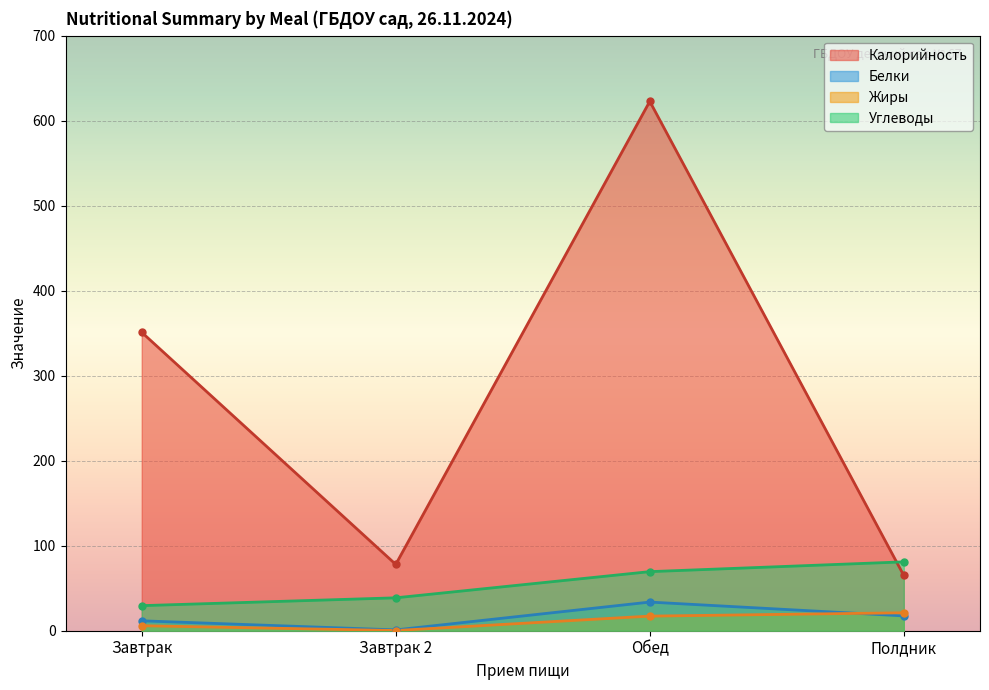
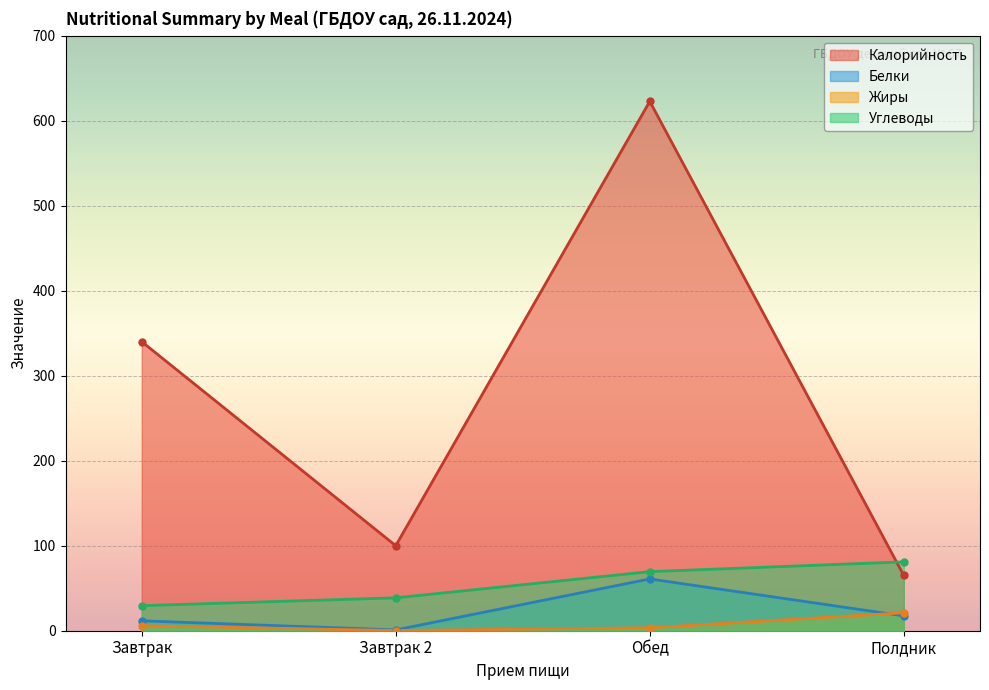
Калорийность, Завтрак: 350 -> 340
Калорийность, Завтрак 2: 80 -> 100
Белки, Обед: 30 -> 60
Жиры, Обед: 20 -> 0
